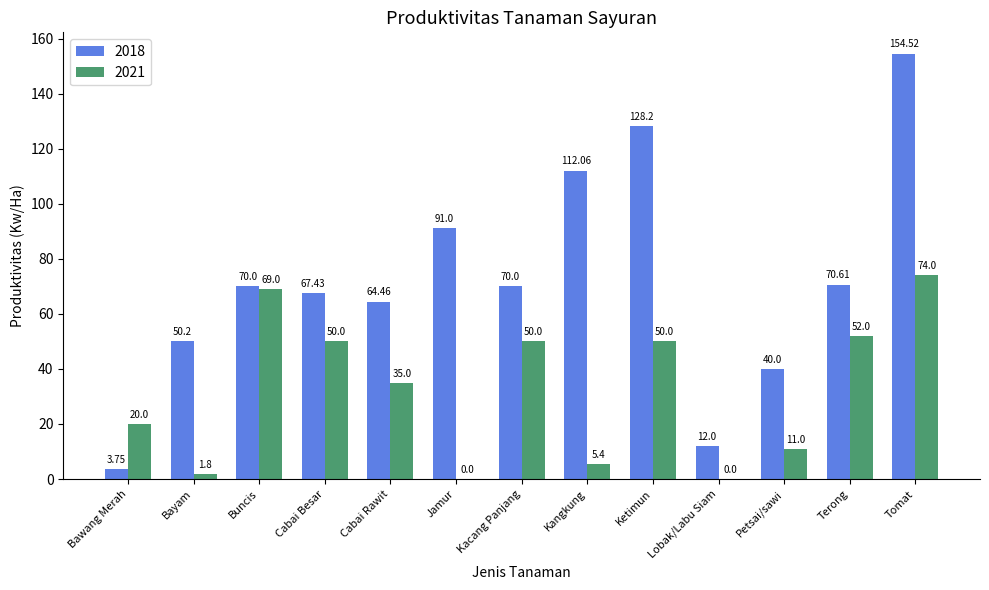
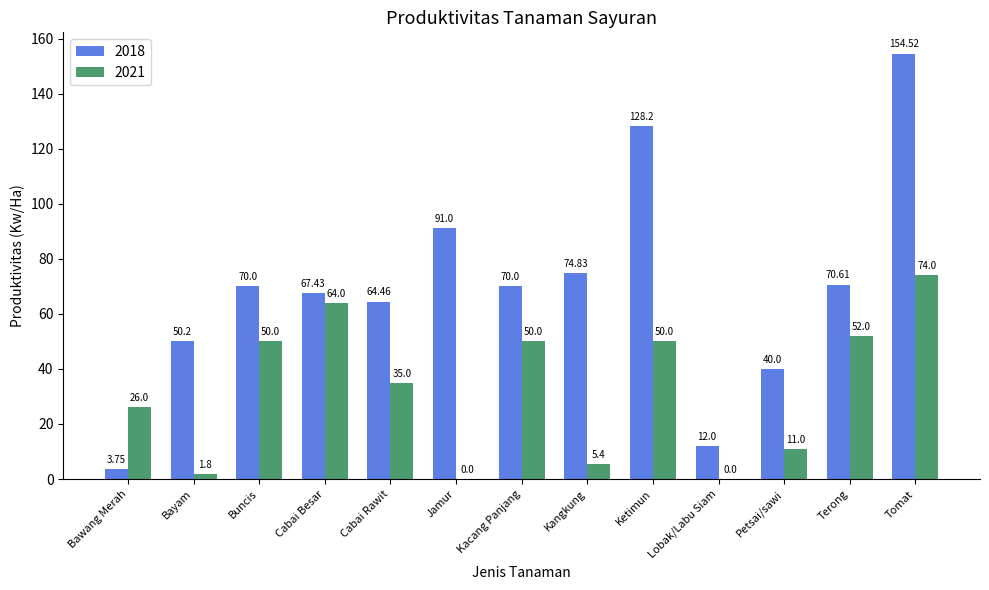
2021, Bawang Merah: 20.0 -> 26.0
2021, Buncis: 69.0 -> 50.0
2021, Cabai Besar: 50.0 -> 64.0
2018, Kangkung: 112.06 -> 74.83
